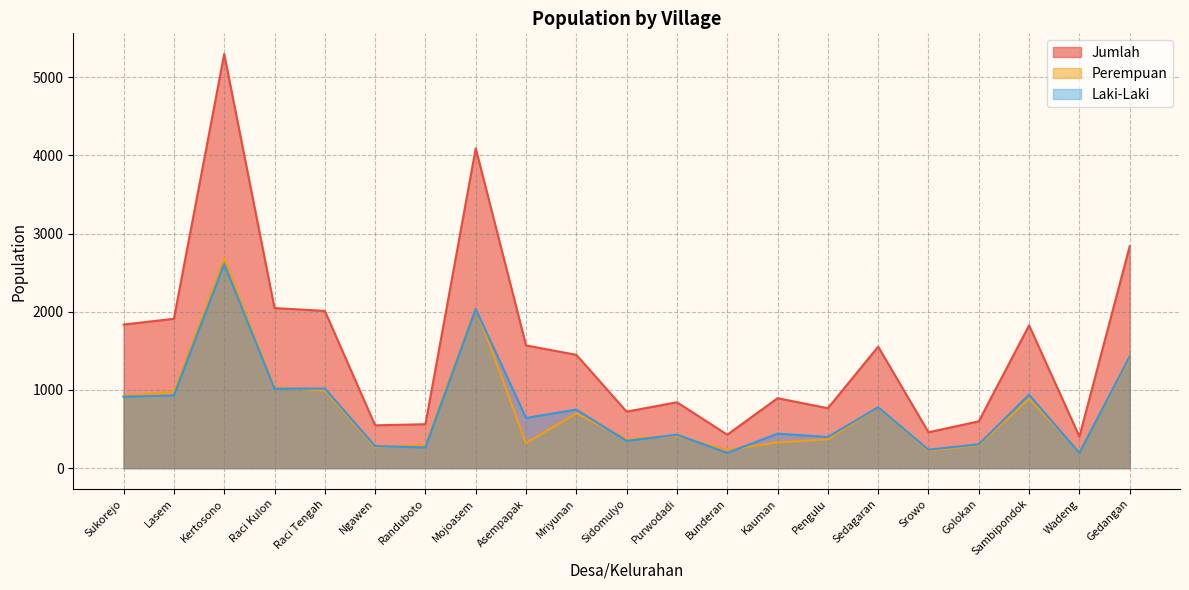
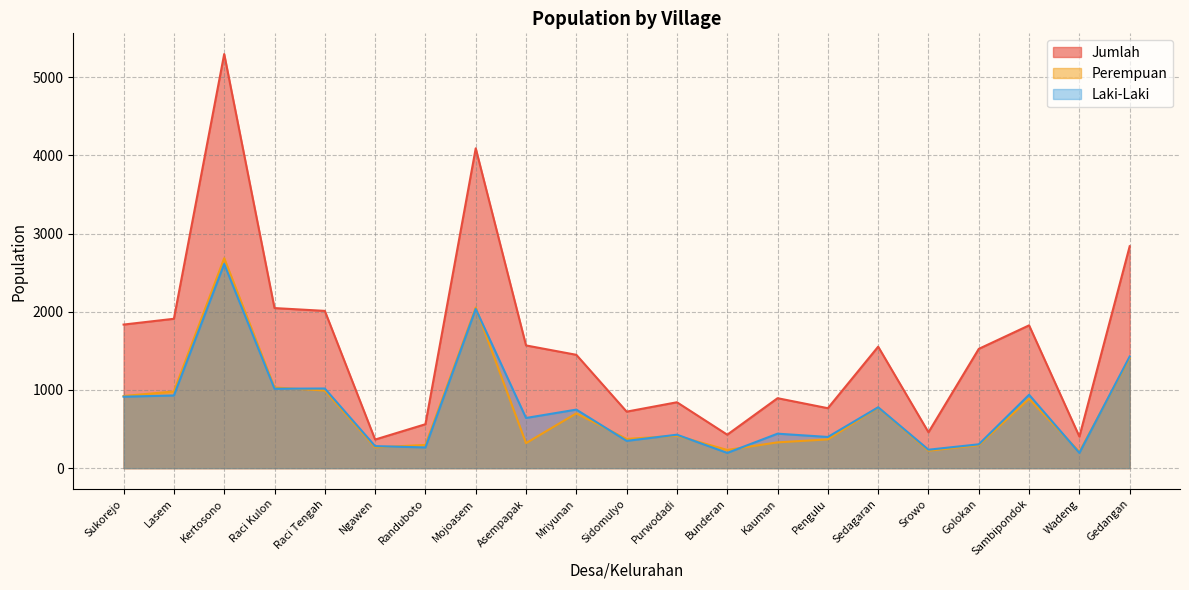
Jumlah, Ngawen: 500 -> 400
Jumlah, Golokan: 600 -> 1500
